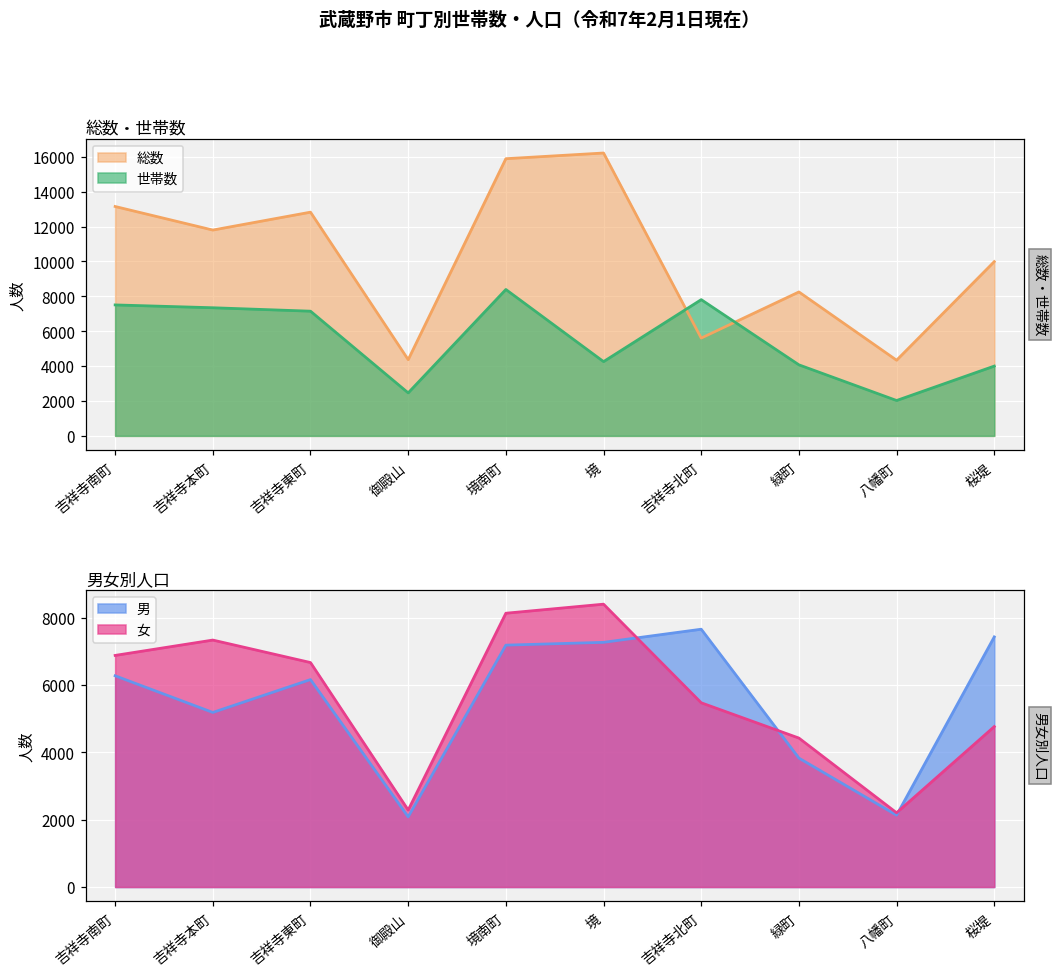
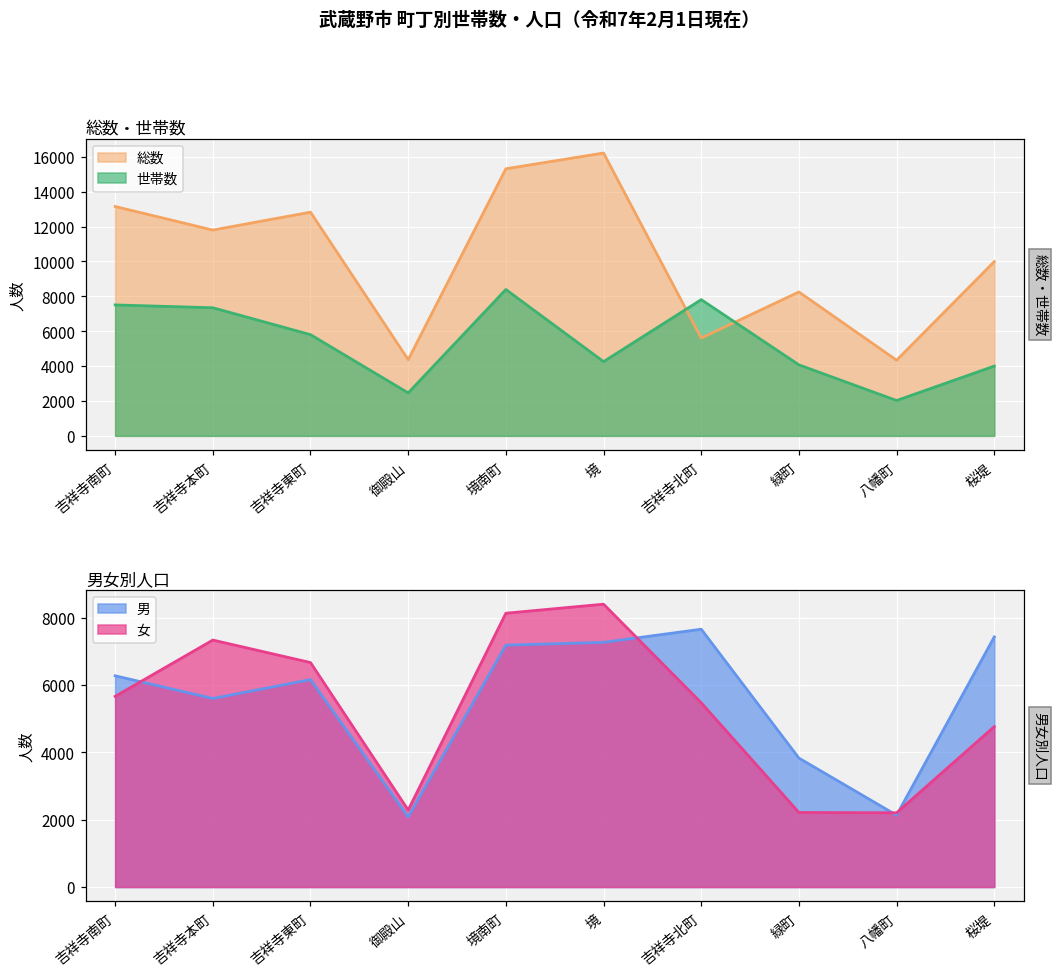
総数・世帯数, 世帯数, 吉祥寺東町: 7200 -> 5800
総数・世帯数, 総数, 境南町: 15900 -> 15300
男女別人口, 女, 吉祥寺南町: 6900 -> 5700
男女別人口, 男, 吉祥寺本町: 5200 -> 5600
男女別人口, 女, 緑町: 4400 -> 2200
